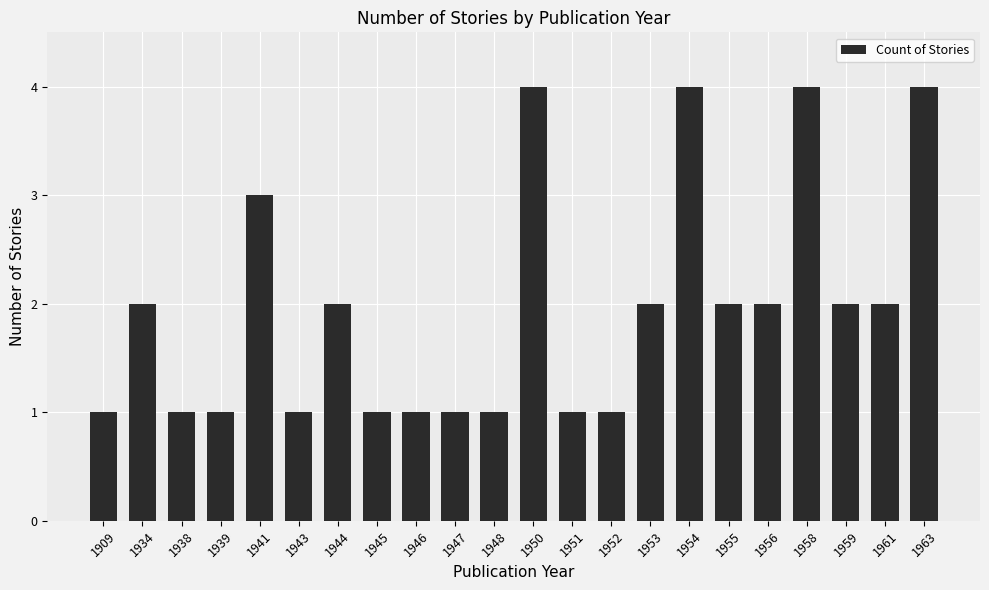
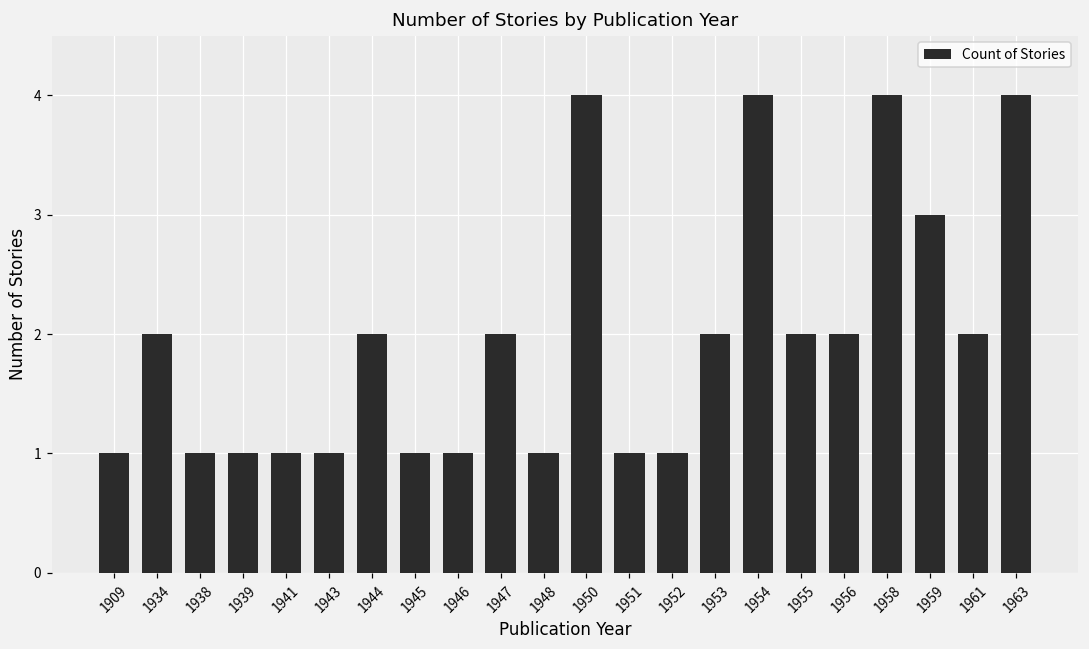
1941: 3 -> 1
1947: 1 -> 2
1959: 2 -> 3
